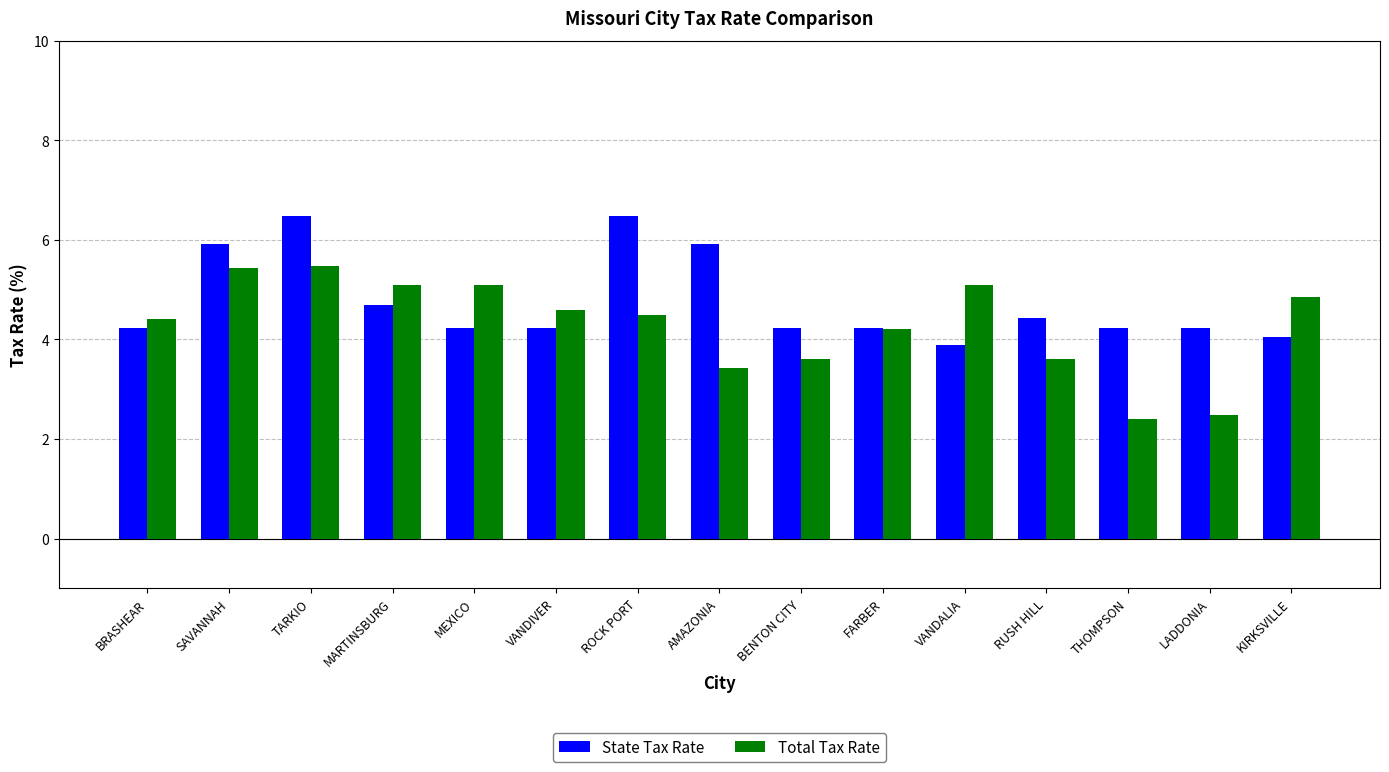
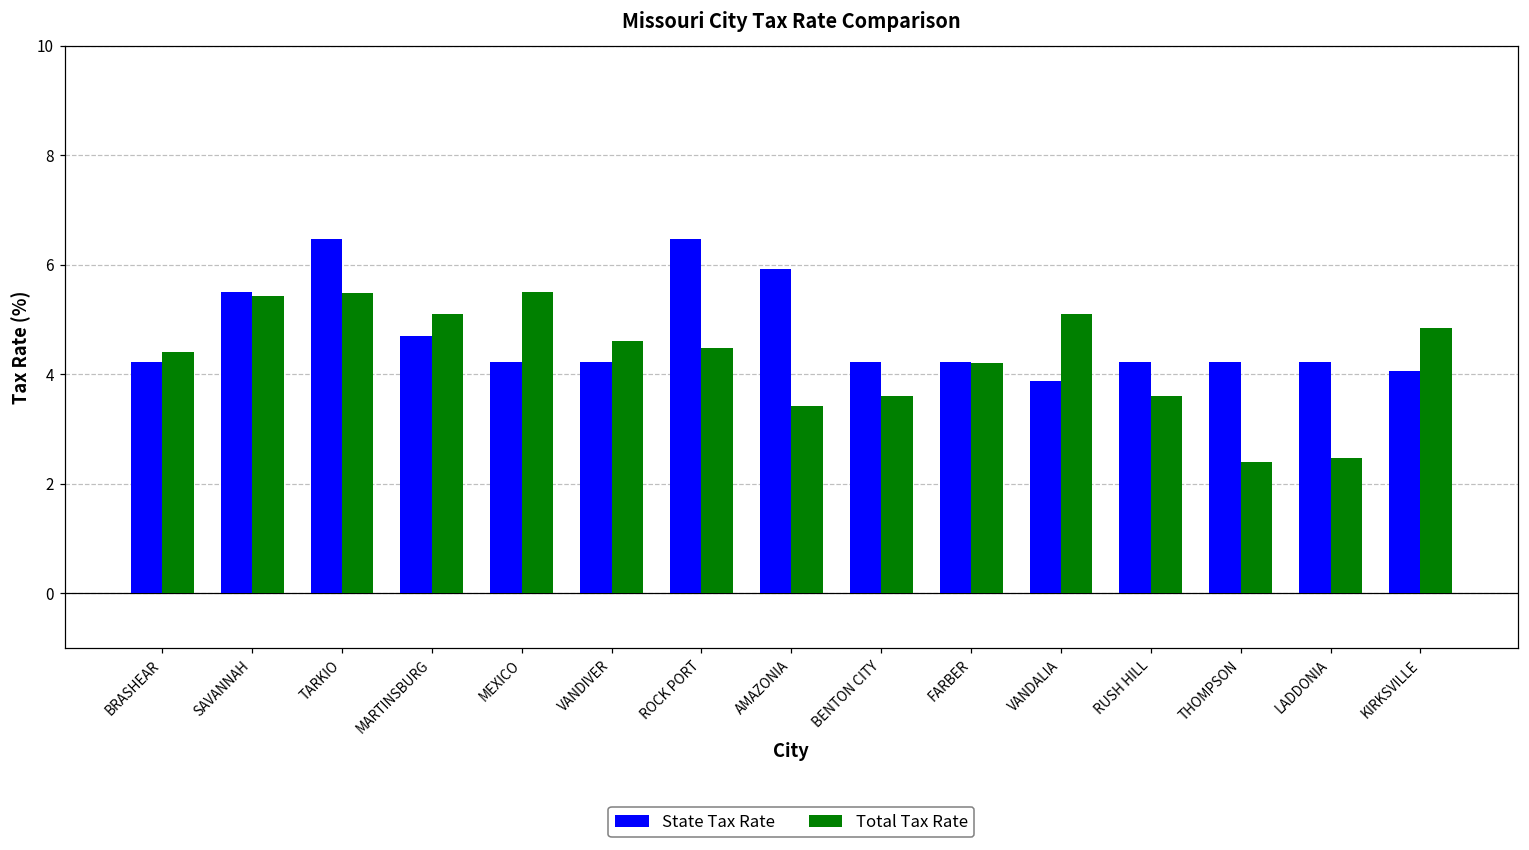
State Tax Rate, SAVANNAH: 5.9 -> 5.5
Total Tax Rate, MEXICO: 5.1 -> 5.5
State Tax Rate, RUSH HILL: 4.4 -> 4.2
